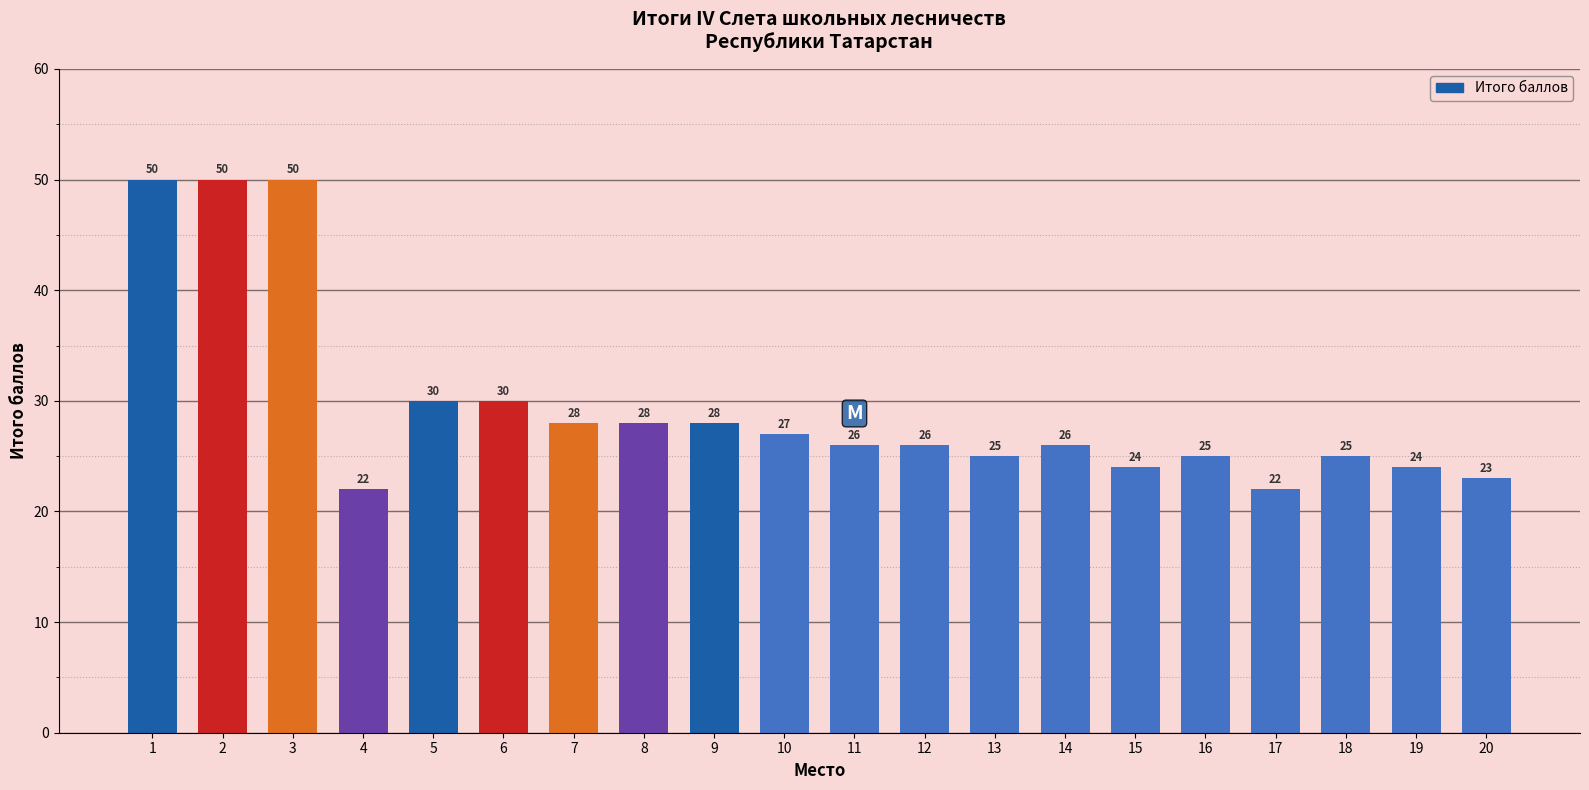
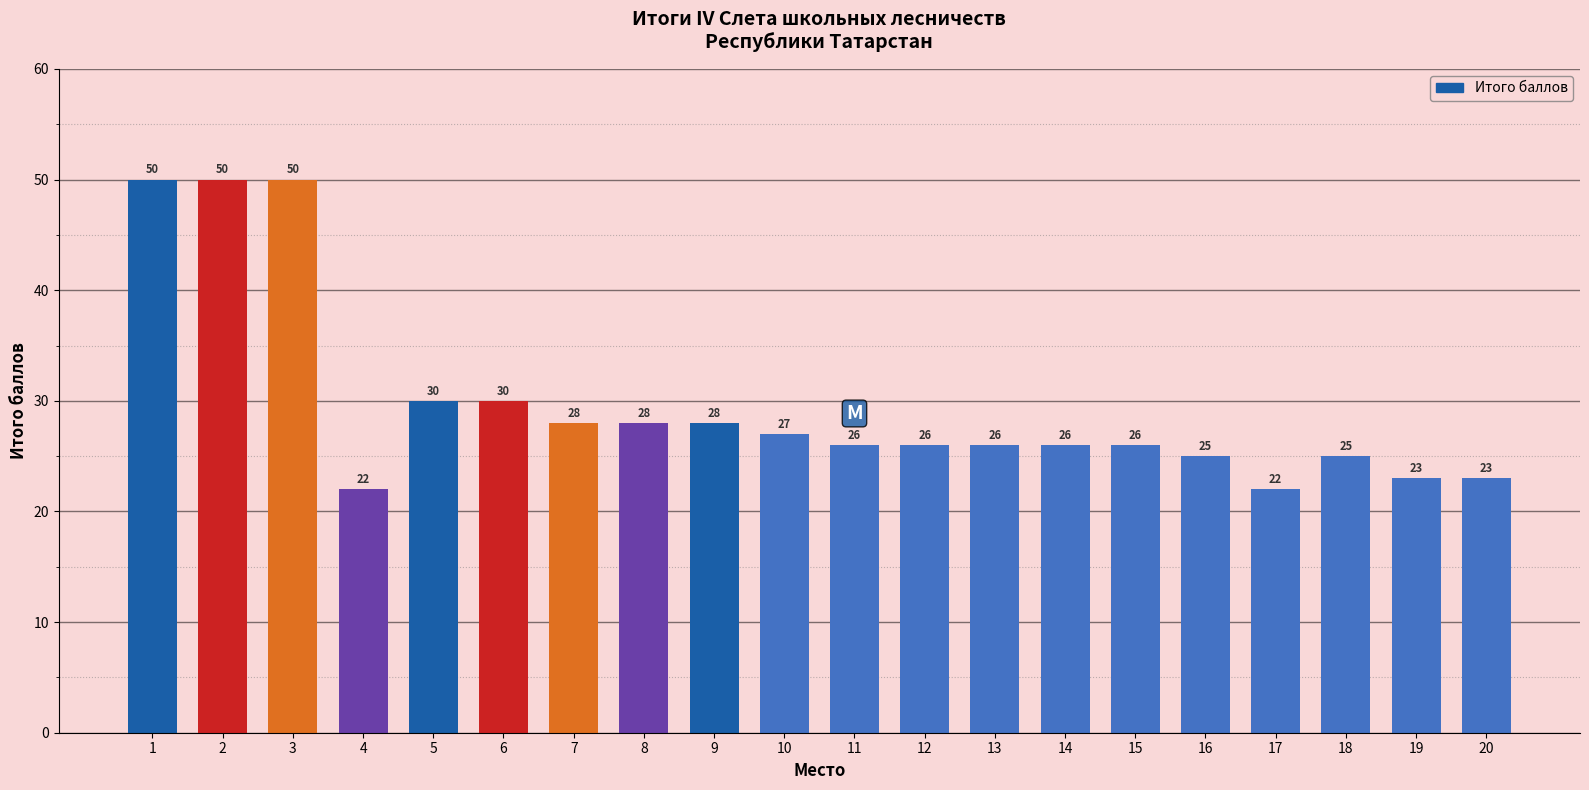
13: 25 -> 26
15: 24 -> 26
19: 24 -> 23
